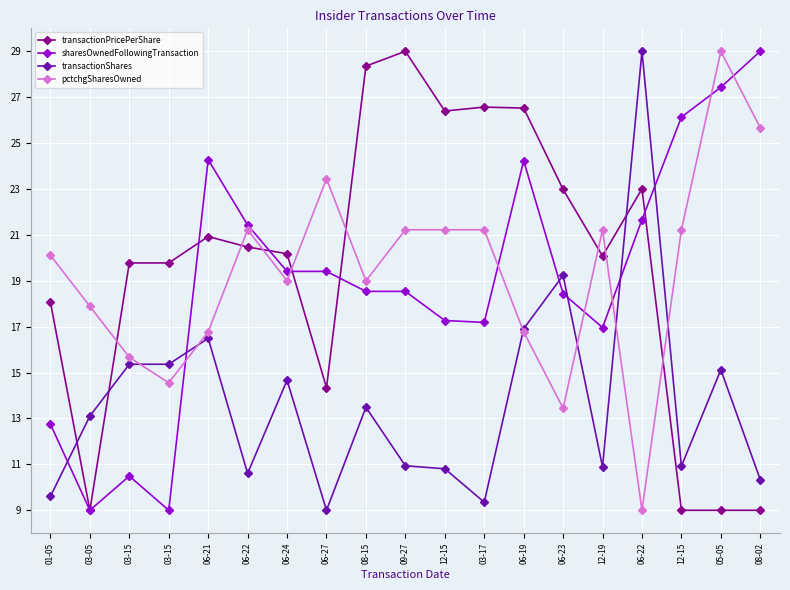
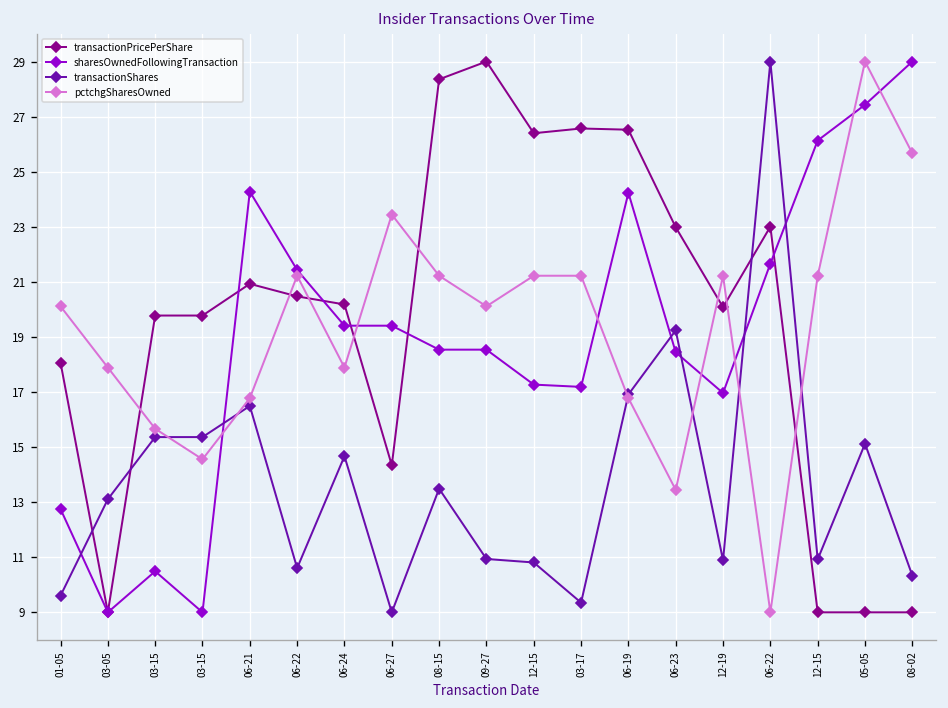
pctchgSharesOwned, 06-24: 19.0 -> 17.9
pctchgSharesOwned, 08-15: 19.0 -> 21.2
pctchgSharesOwned, 09-27: 21.2 -> 20.1
